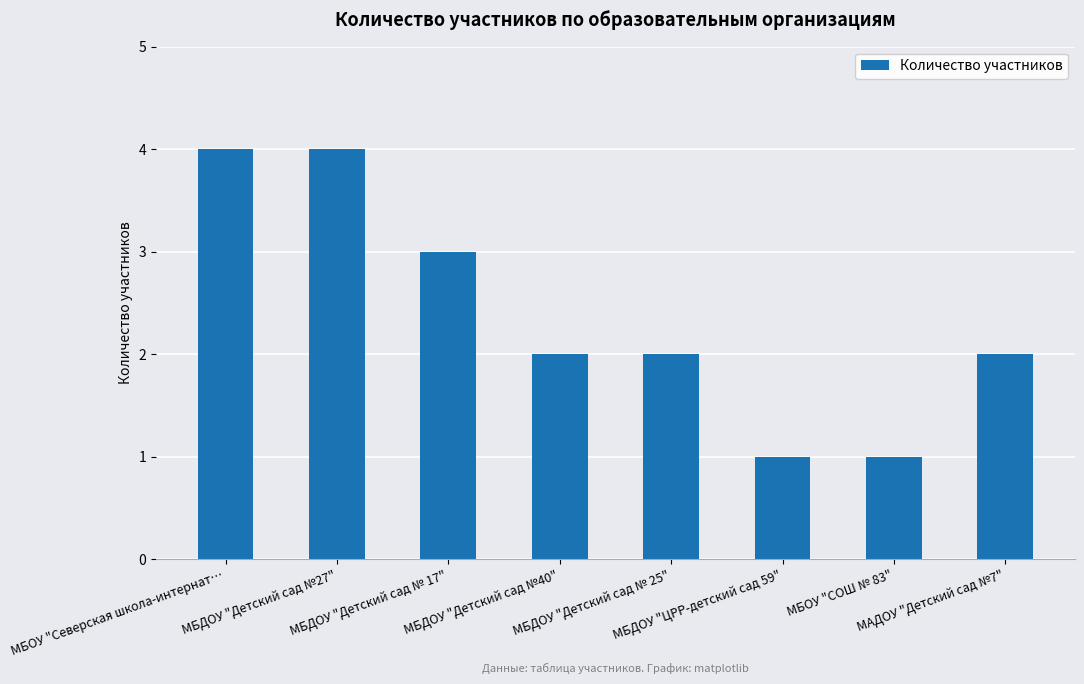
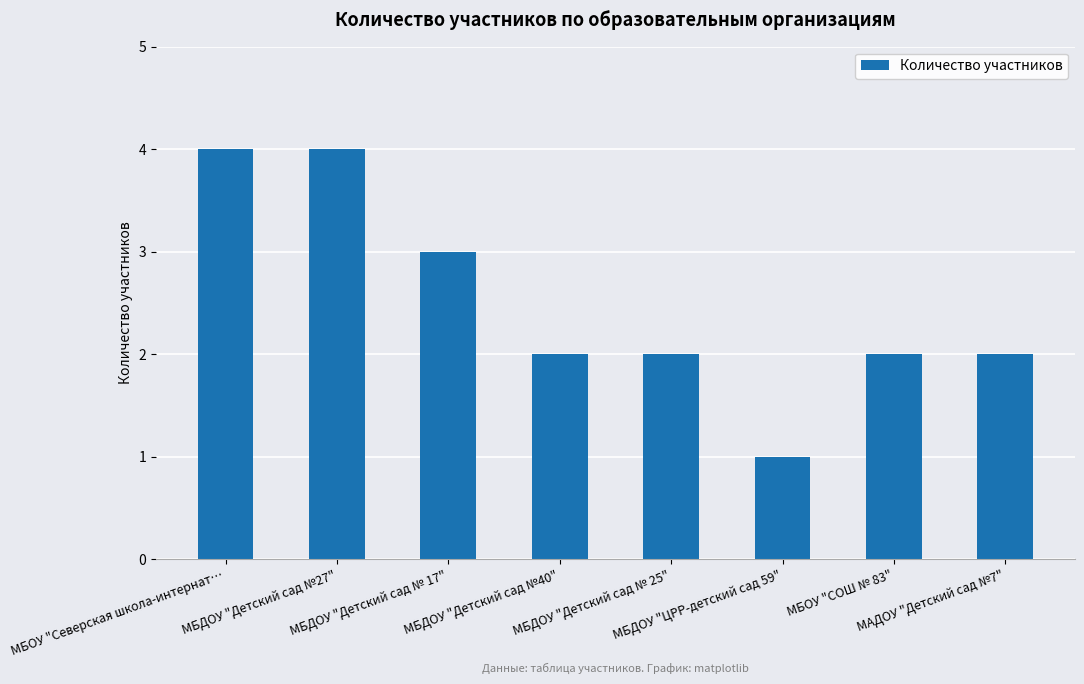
МБОУ "СОШ № 83": 1 -> 2
